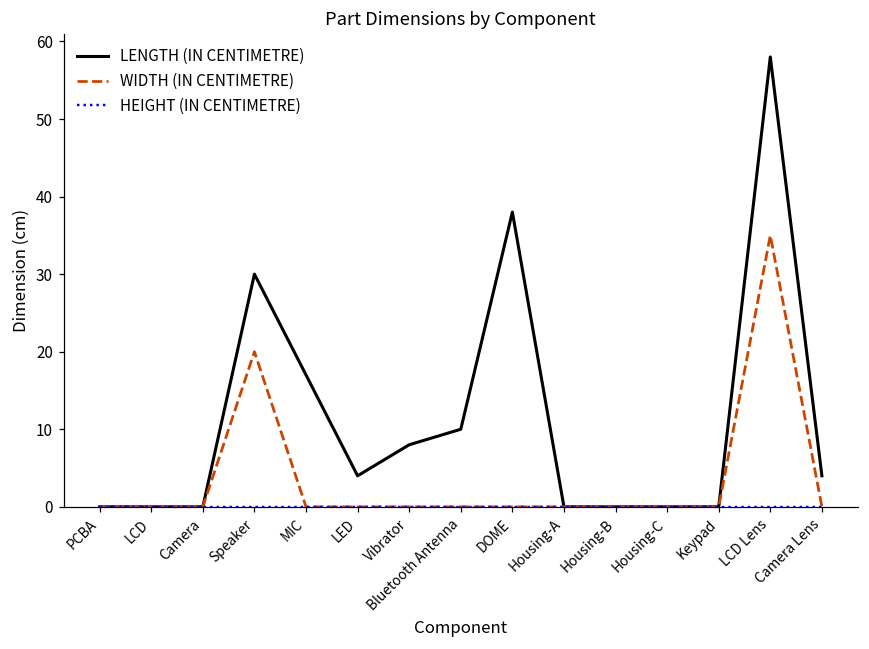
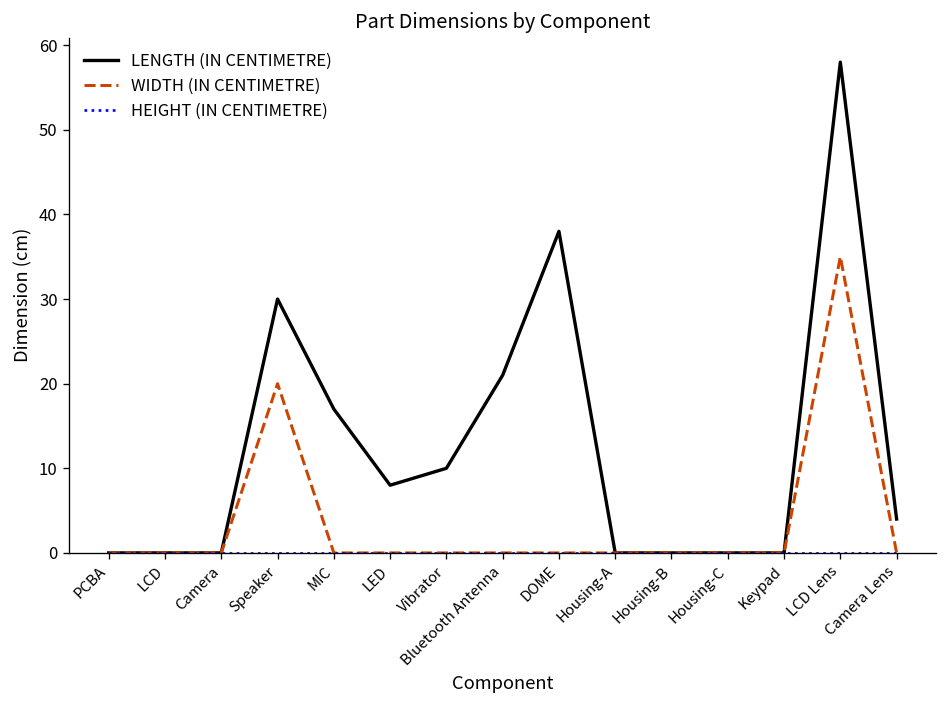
LENGTH (IN CENTIMETRE), LED: 4 -> 8
LENGTH (IN CENTIMETRE), Vibrator: 8 -> 10
LENGTH (IN CENTIMETRE), Bluetooth Antenna: 10 -> 21
